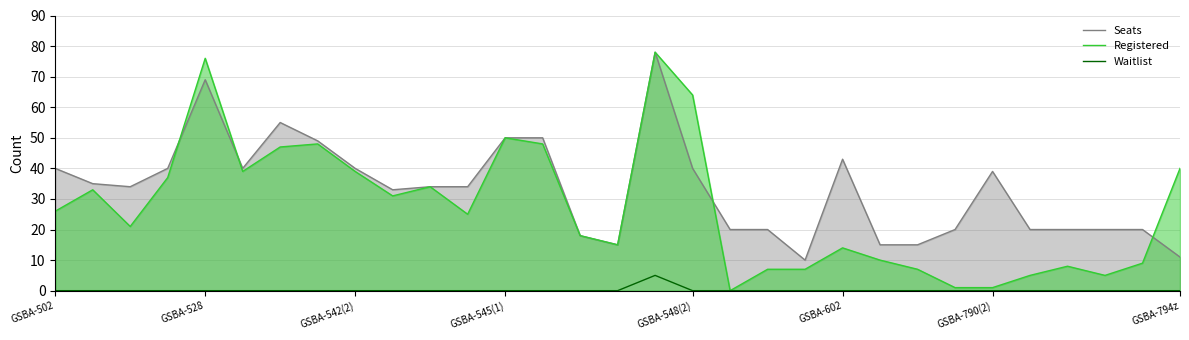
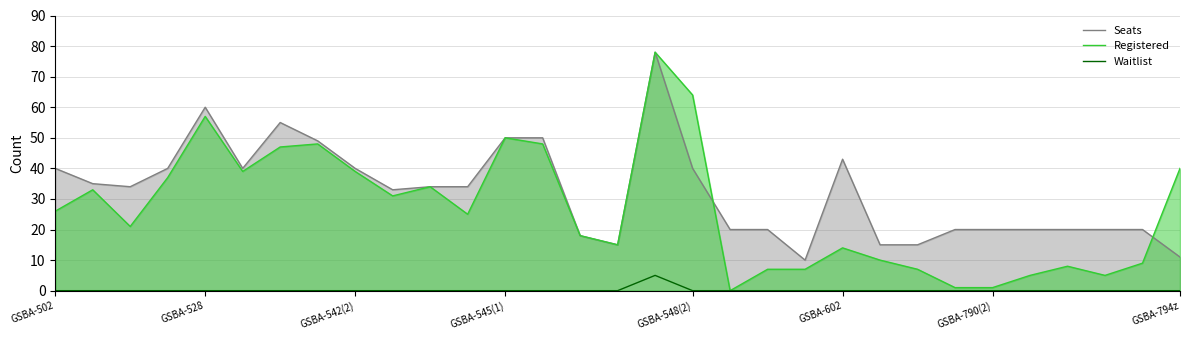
Seats, GSBA-528: 69 -> 60
Registered, GSBA-528: 76 -> 57
Seats, GSBA-790(2): 39 -> 20
